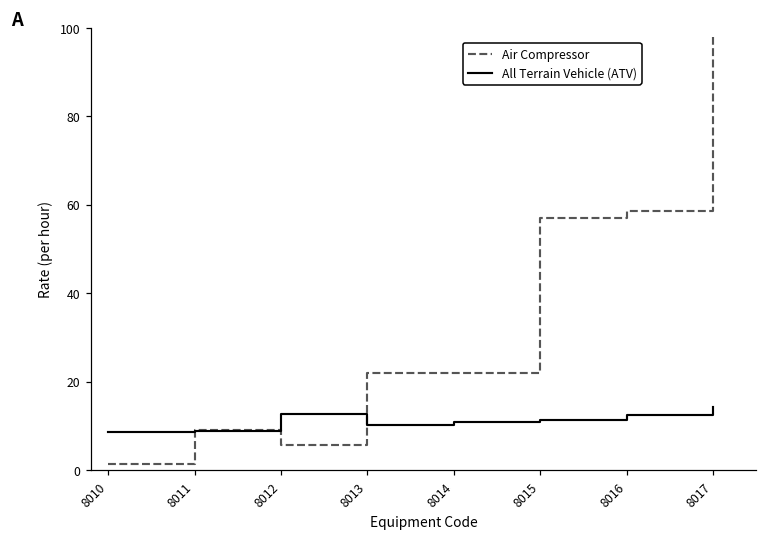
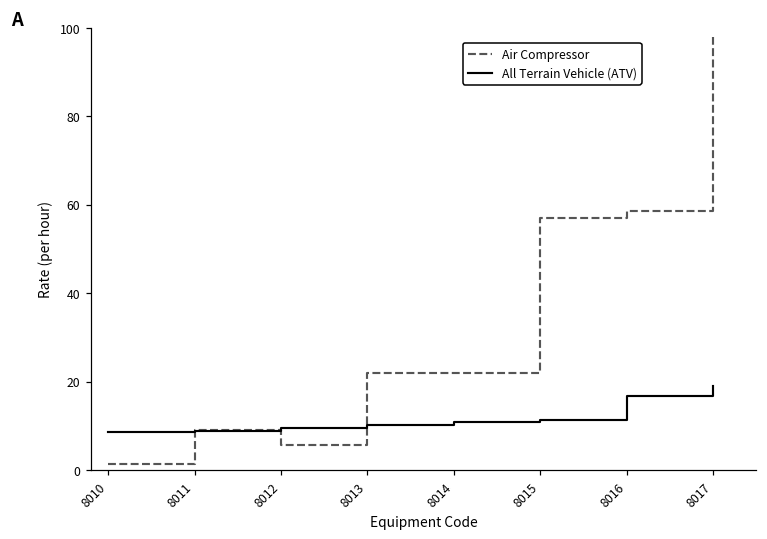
All Terrain Vehicle (ATV), 8012: 13 -> 9
All Terrain Vehicle (ATV), 8016: 13 -> 17
All Terrain Vehicle (ATV), 8017: 14 -> 19
